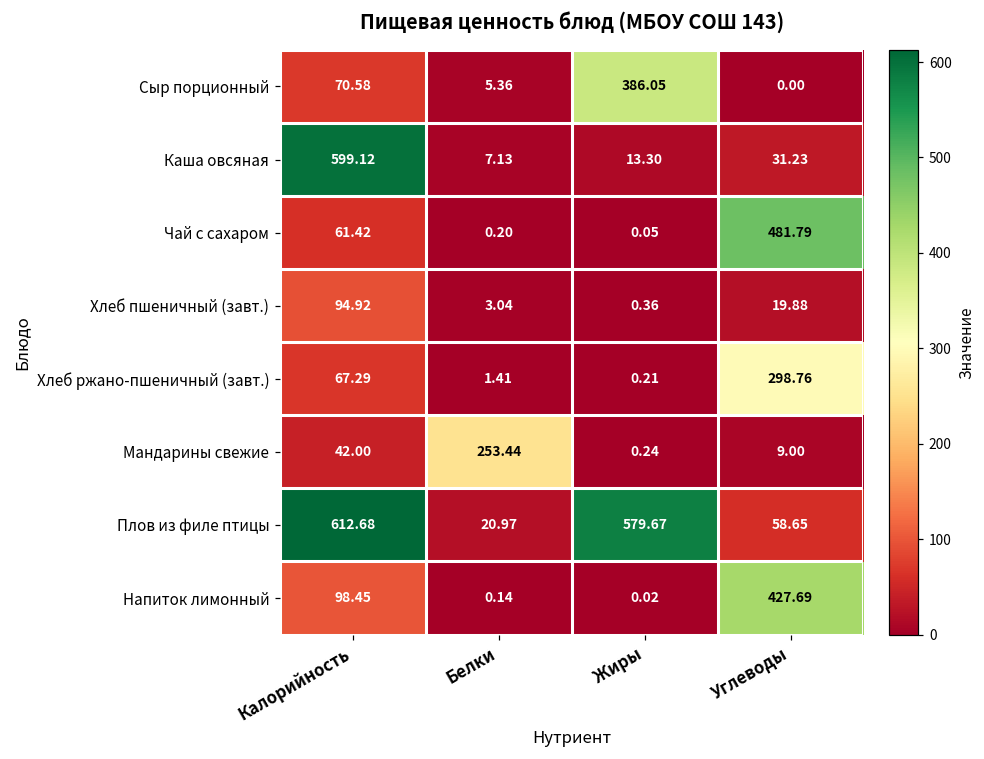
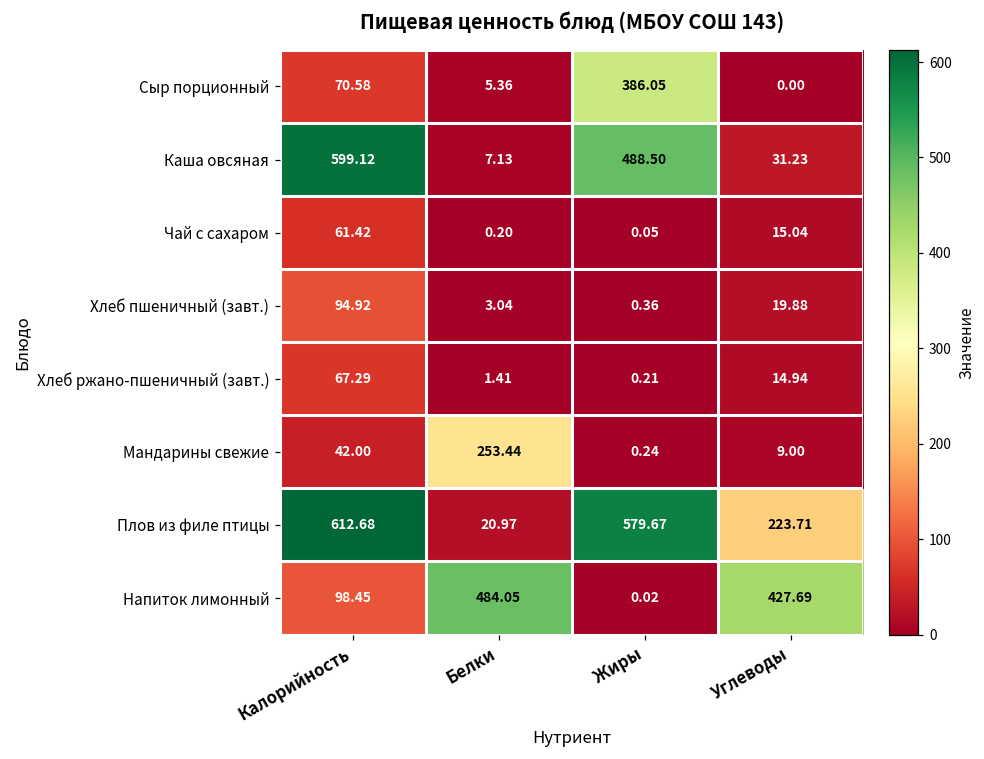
Каша овсяная, Жиры: 13.30 -> 488.50
Чай с сахаром, Углеводы: 481.79 -> 15.04
Хлеб ржано-пшеничный (завт.), Углеводы: 298.76 -> 14.94
Плов из филе птицы, Углеводы: 58.65 -> 223.71
Напиток лимонный, Белки: 0.14 -> 484.05
